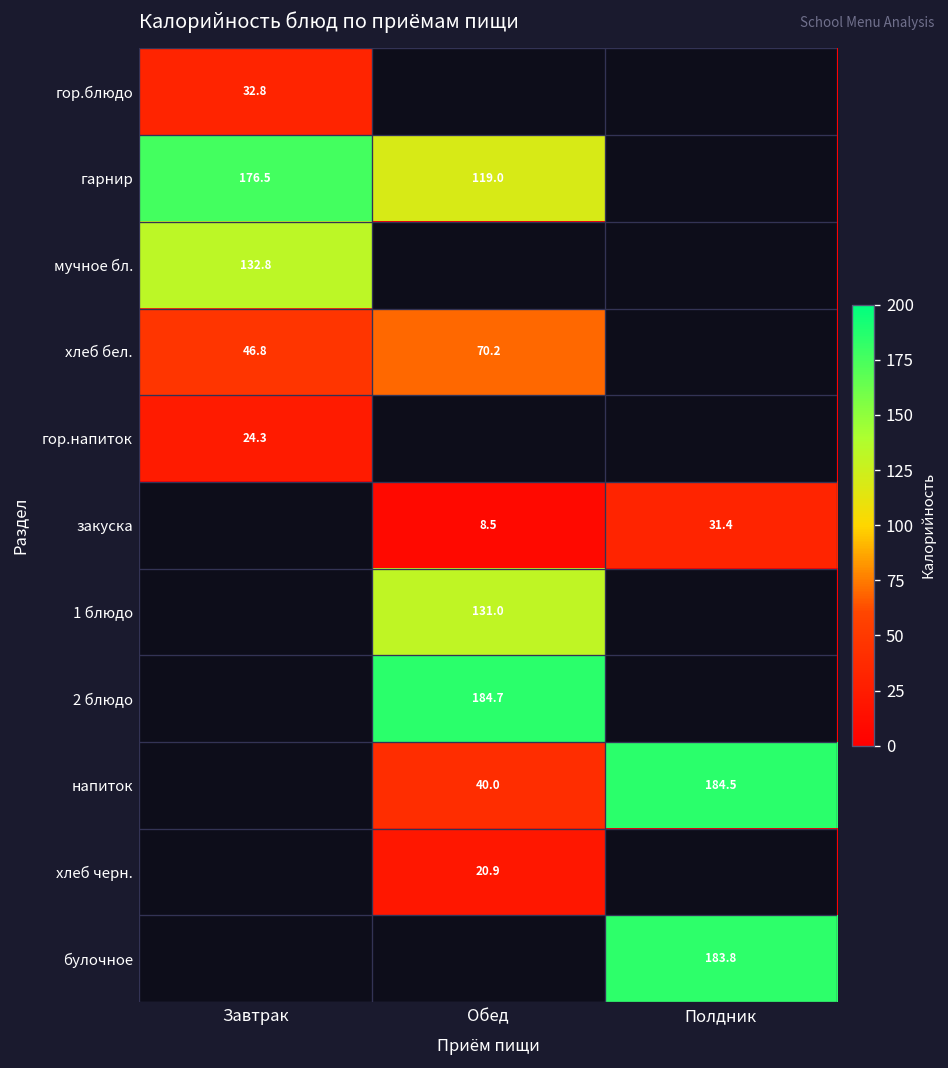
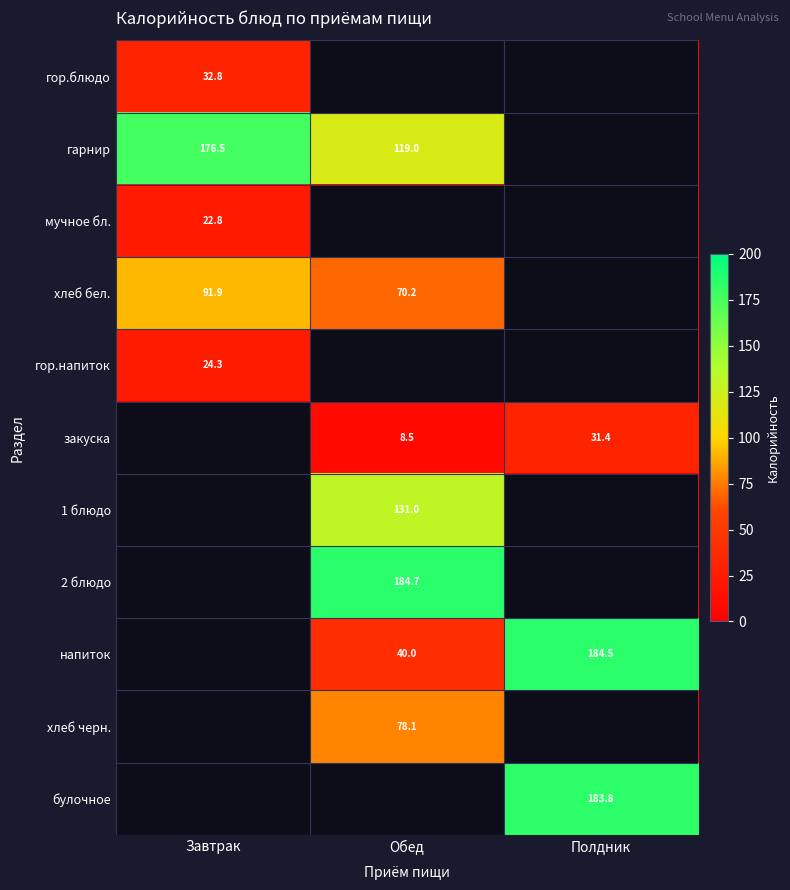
мучное бл., Завтрак: 132.8 -> 22.8
хлеб бел., Завтрак: 46.8 -> 91.9
хлеб черн., Обед: 20.9 -> 78.1
